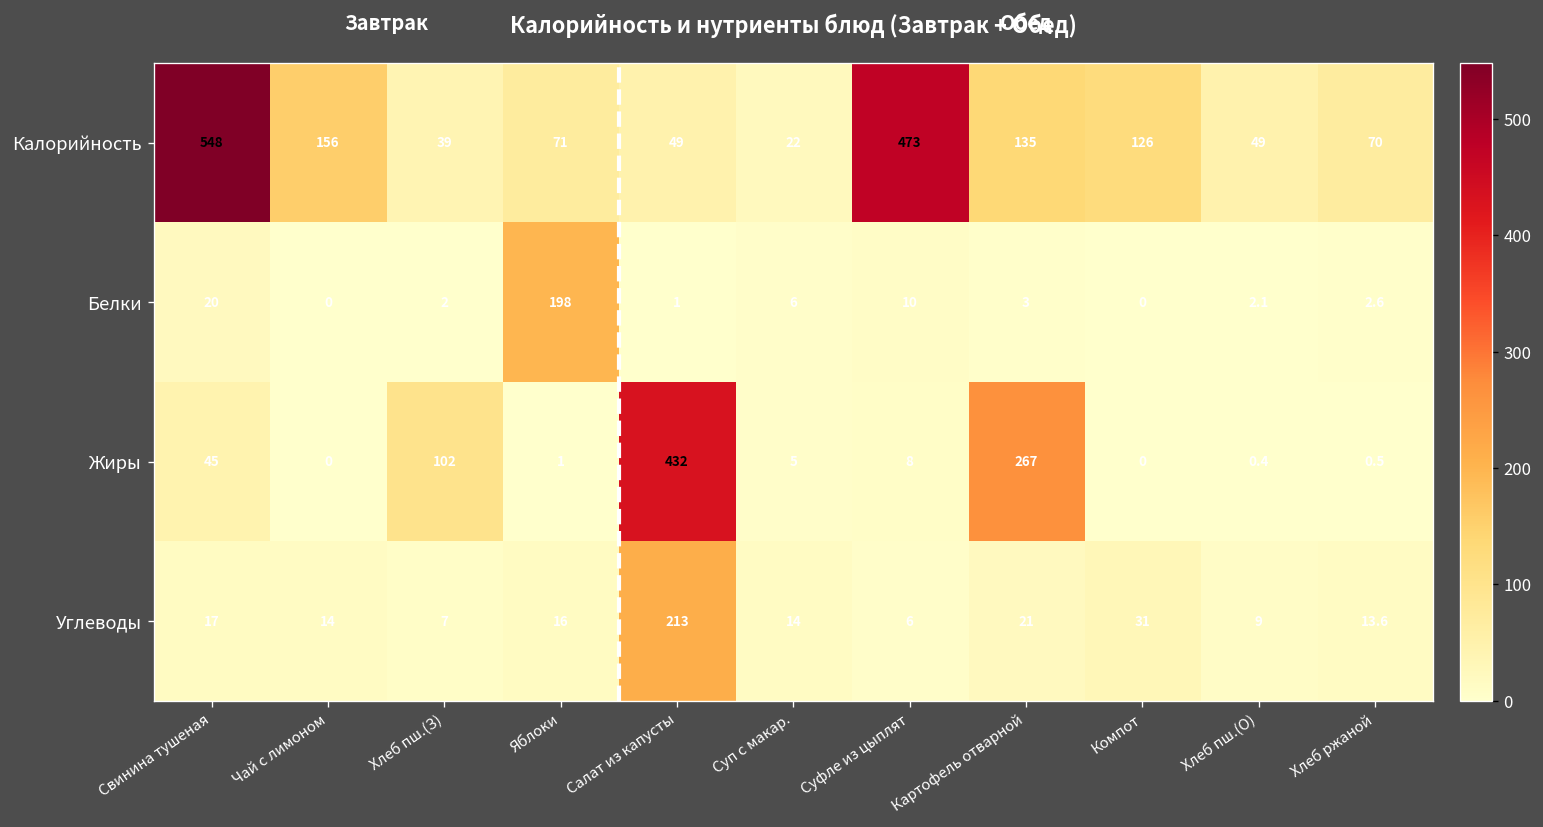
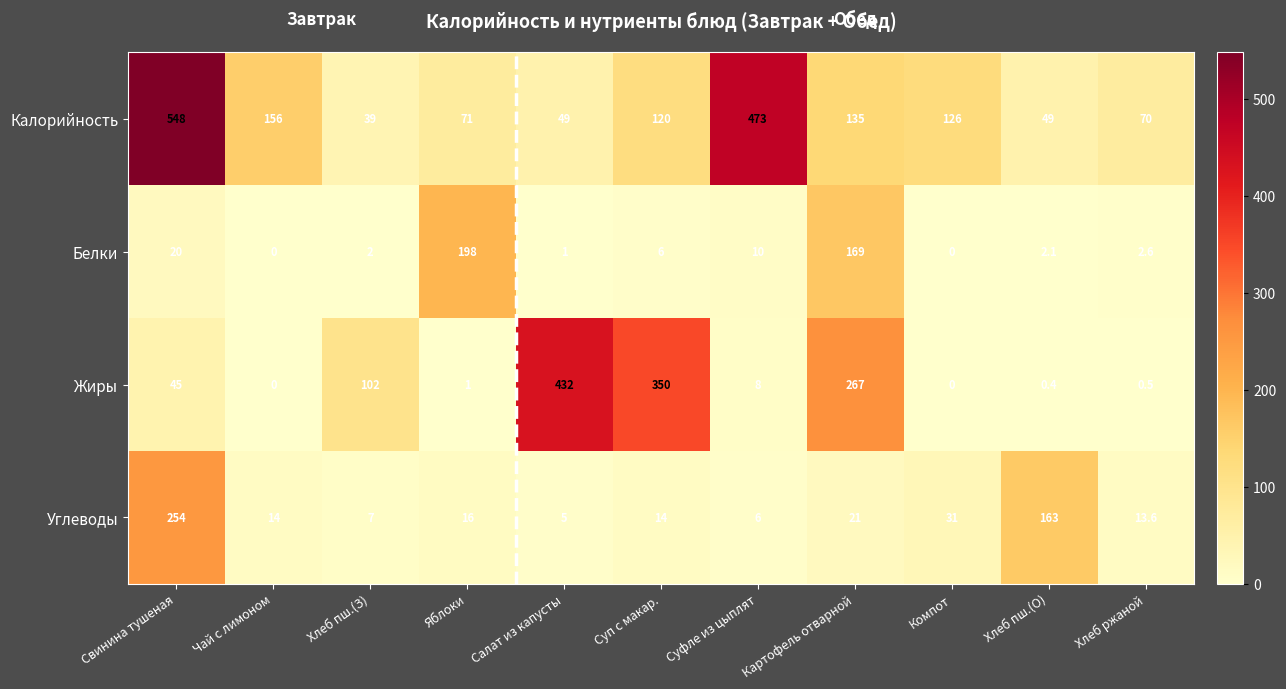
Калорийность, Суп с макар.: 22 -> 120
Белки, Картофель отварной: 3 -> 169
Жиры, Суп с макар.: 5 -> 350
Углеводы, Свинина тушеная: 17 -> 254
Углеводы, Салат из капусты: 213 -> 5
Углеводы, Хлеб пш.(О): 9 -> 163
